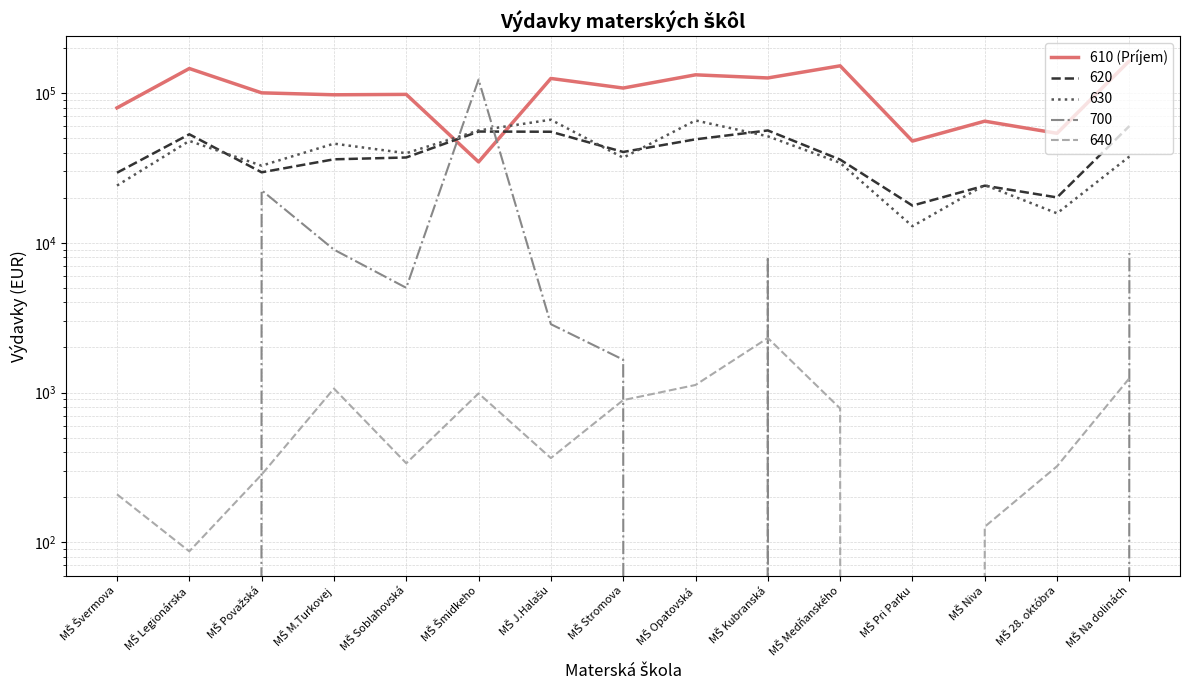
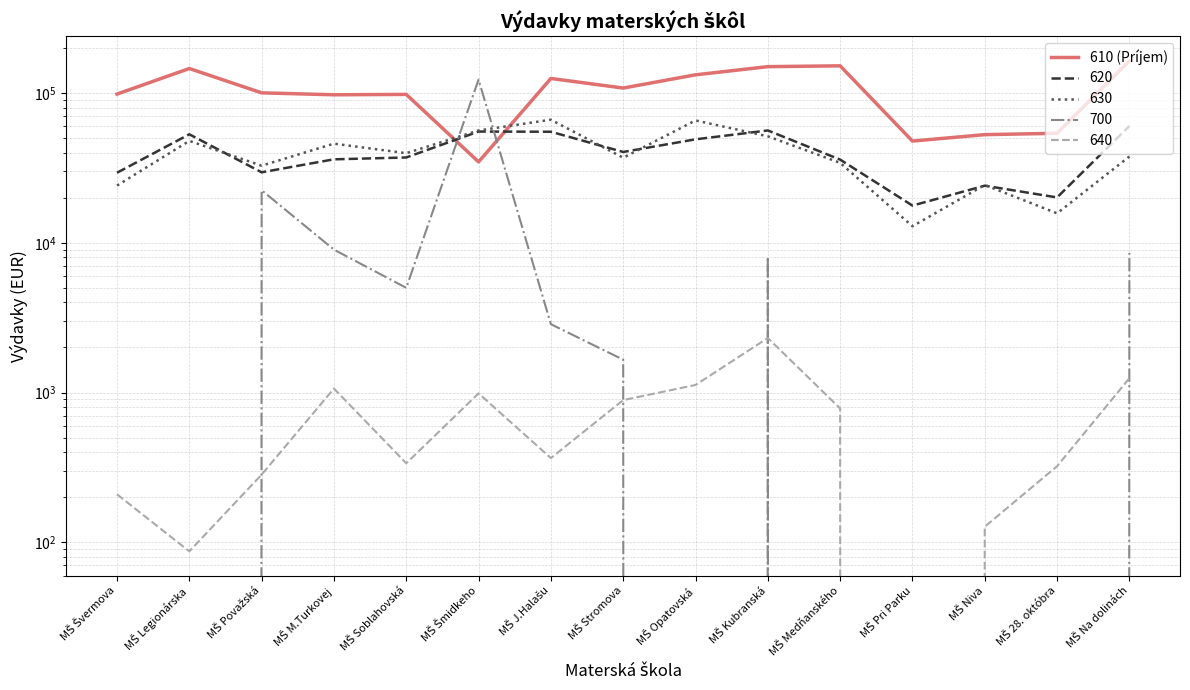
610 (Príjem), MŠ Švermova: 80000 -> 100000
610 (Príjem), MŠ Kubranská: 130000 -> 150000
610 (Príjem), MŠ Niva: 65000 -> 53000
